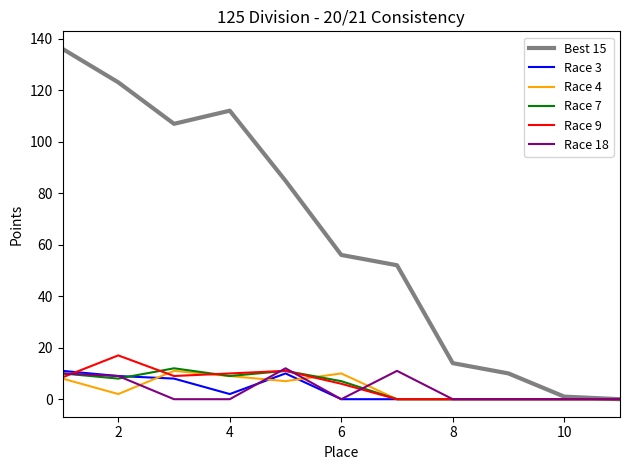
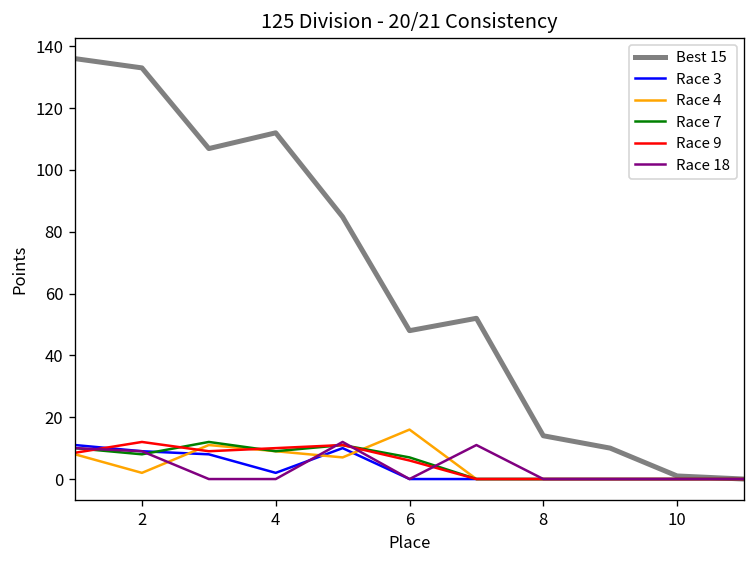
Best 15, 2: 123 -> 133
Race 9, 2: 17 -> 12
Best 15, 6: 56 -> 48
Race 4, 6: 10 -> 16
